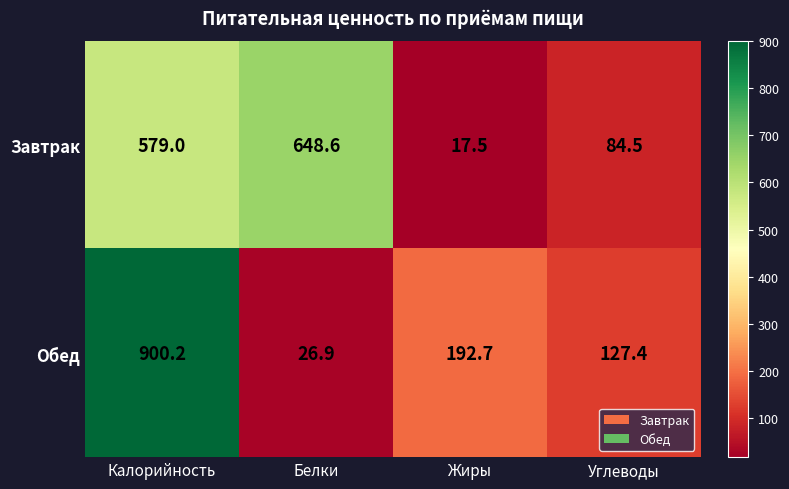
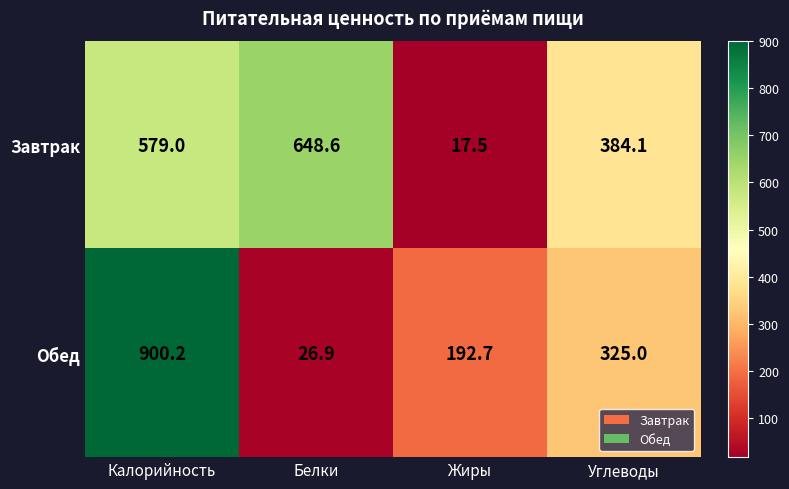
Завтрак, Углеводы: 84.5 -> 384.1
Обед, Углеводы: 127.4 -> 325.0
